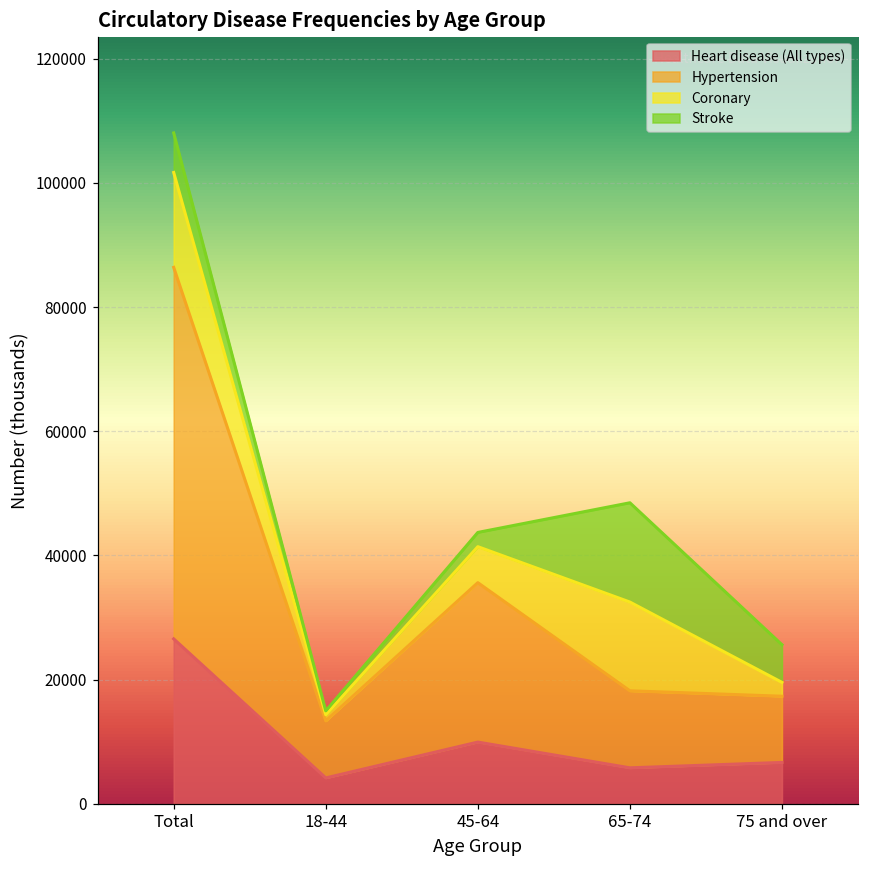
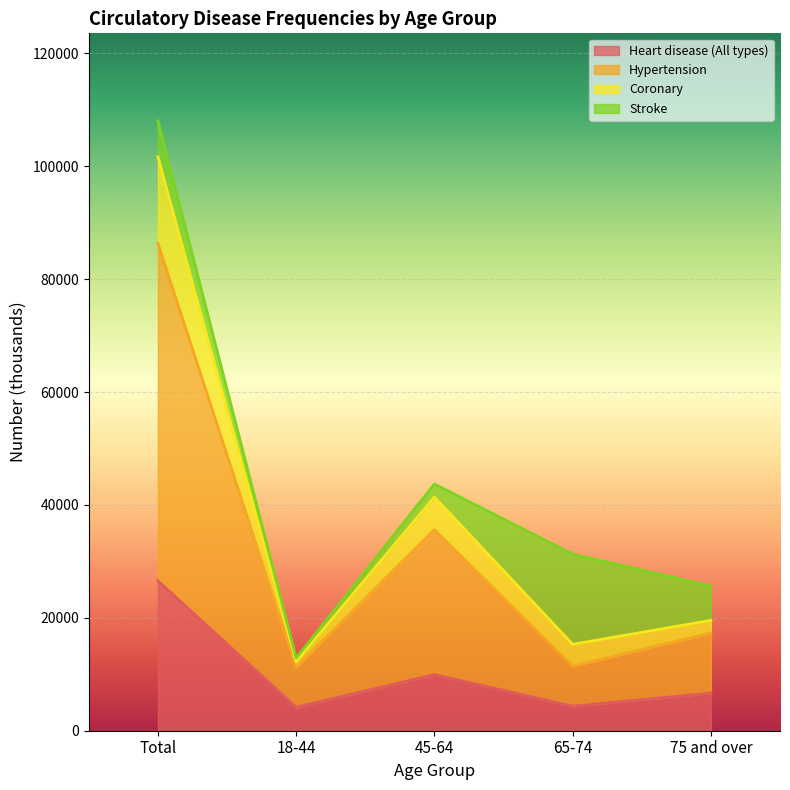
Hypertension, 18-44: 9000 -> 7000
Heart disease (All types), 65-74: 6000 -> 4000
Hypertension, 65-74: 12000 -> 7000
Coronary, 65-74: 14000 -> 4000
